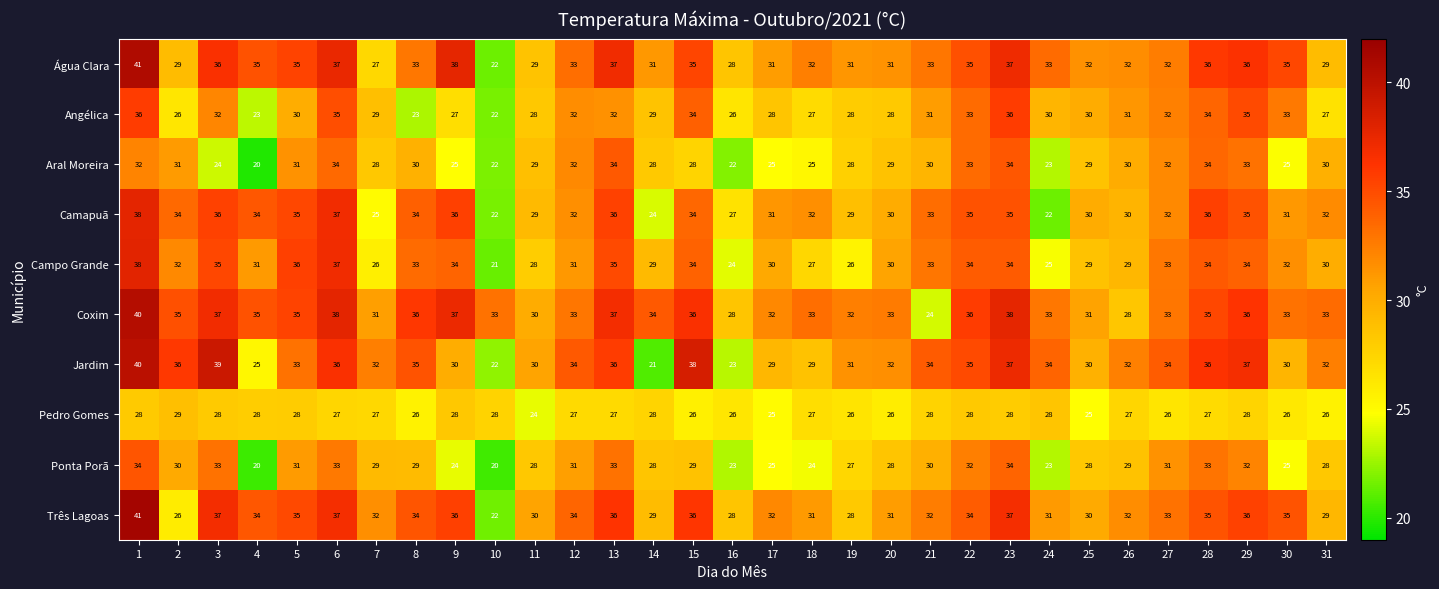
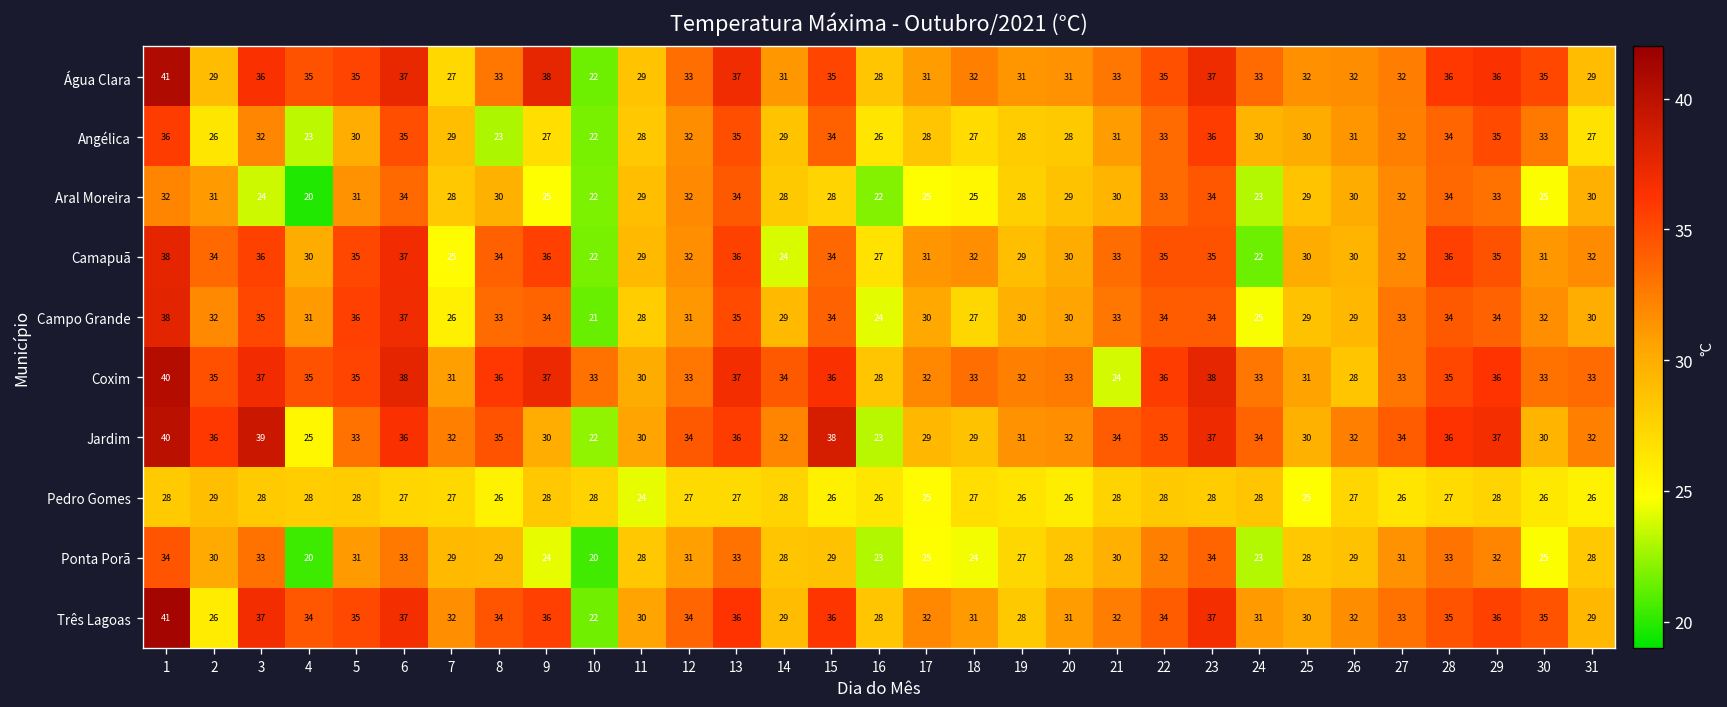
Angélica, 13: 32 -> 35
Camapuã, 4: 34 -> 30
Campo Grande, 19: 26 -> 30
Jardim, 14: 21 -> 32
